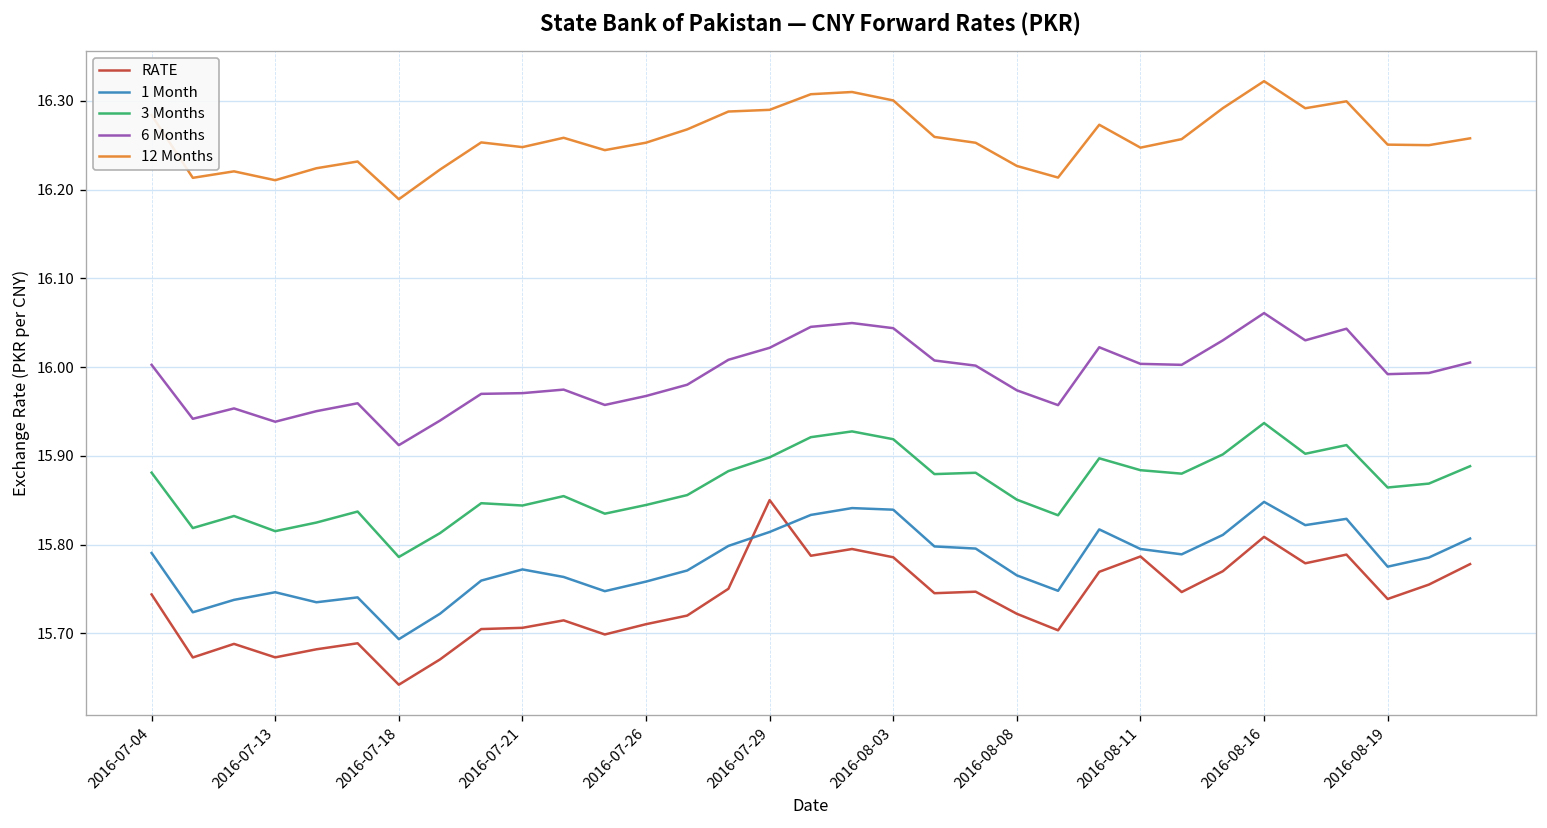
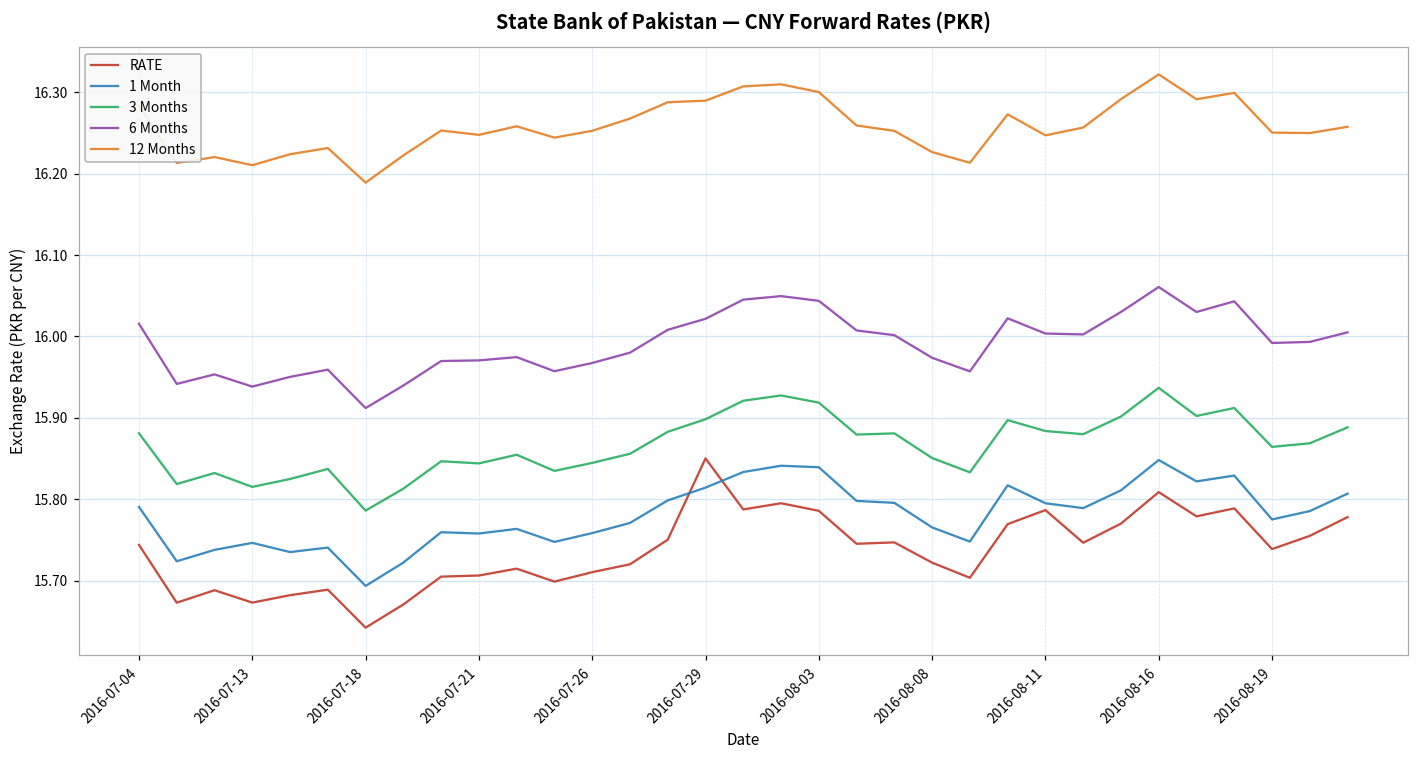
6 Months, 2016-07-04: 16.00 -> 16.02
1 Month, 2016-07-21: 15.77 -> 15.76
